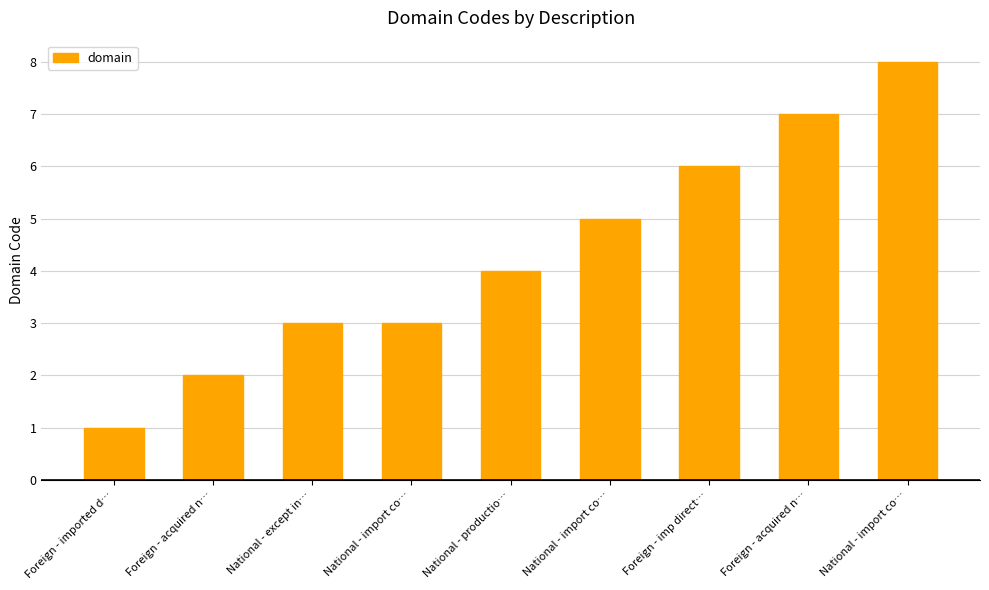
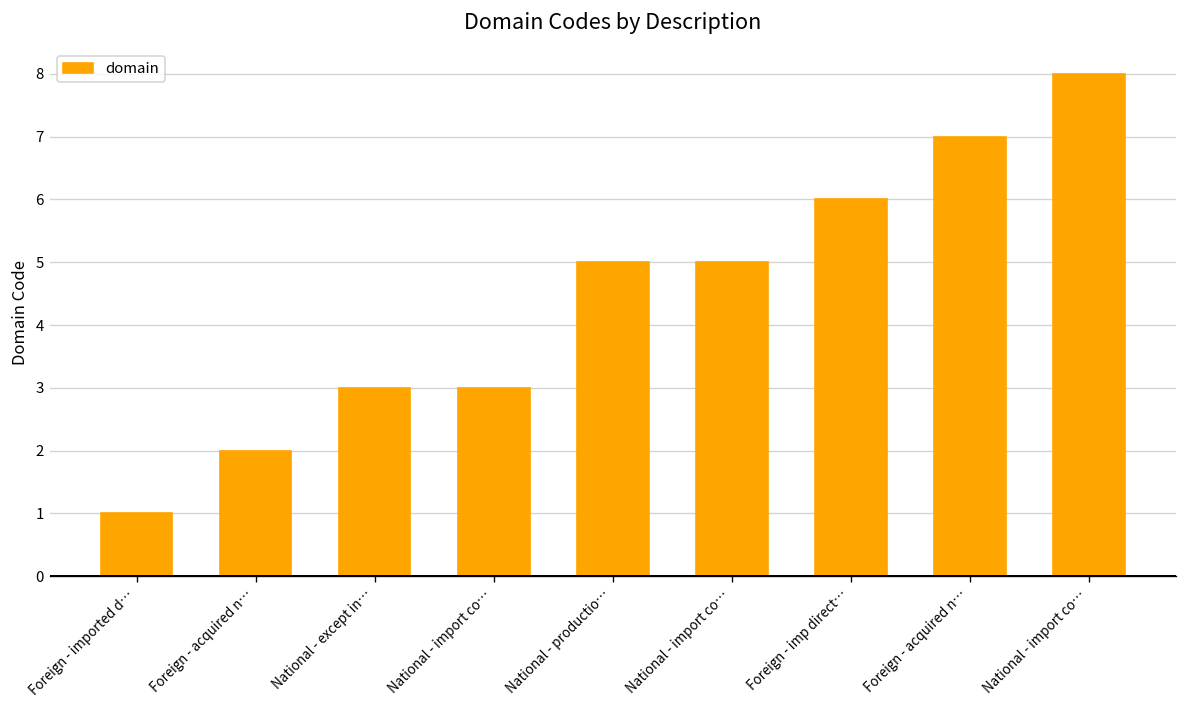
National - productio…: 4 -> 5
